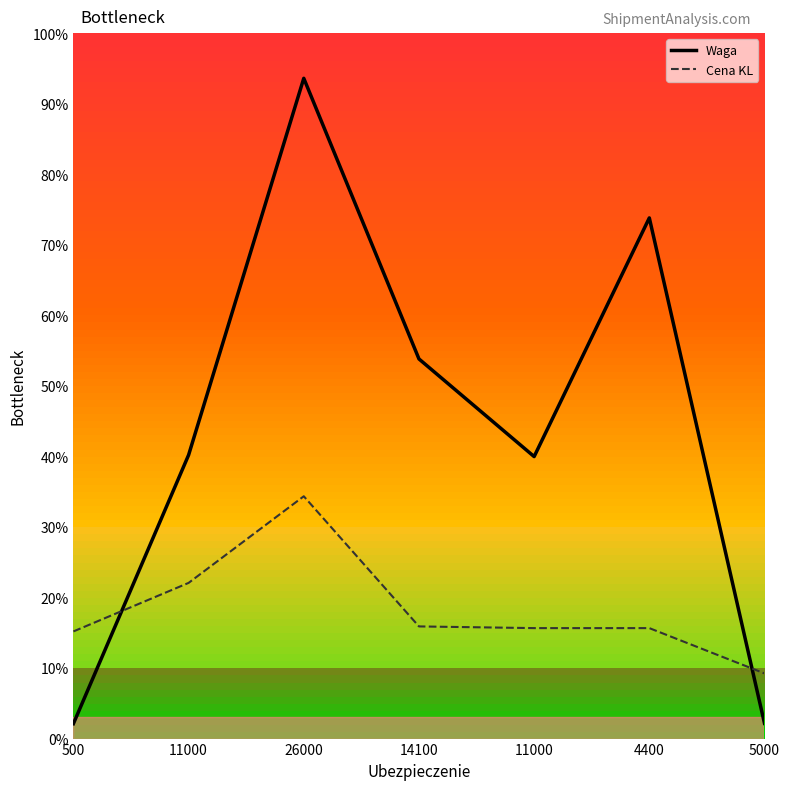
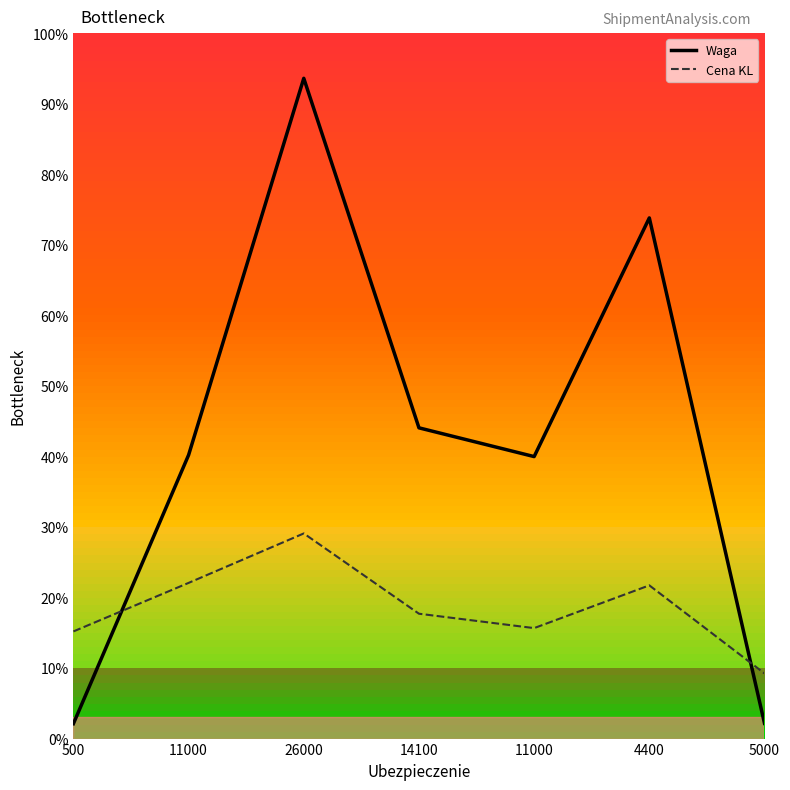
Cena KL, 26000: 34% -> 29%
Waga, 14100: 54% -> 44%
Cena KL, 14100: 16% -> 18%
Cena KL, 4400: 16% -> 22%
